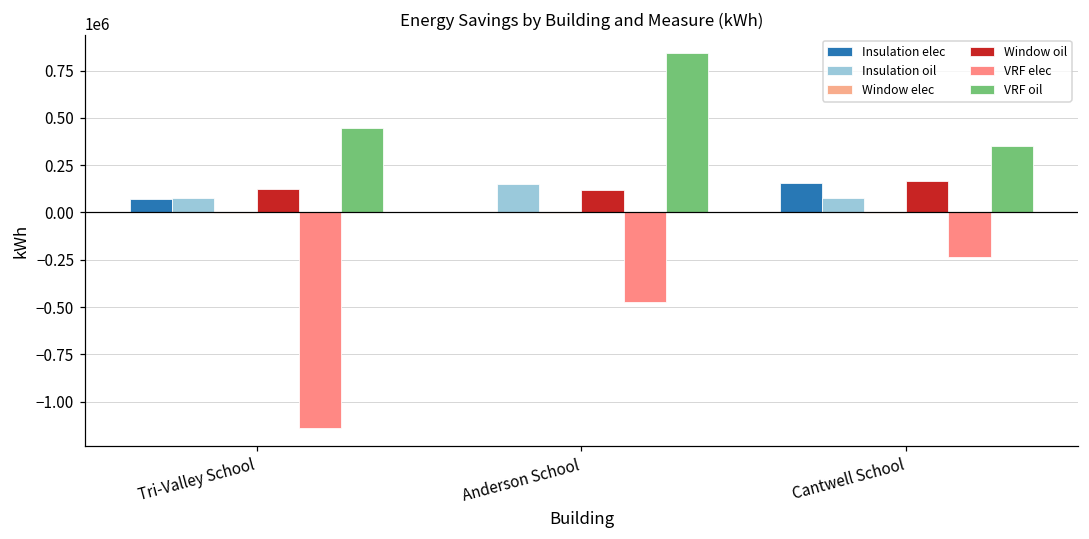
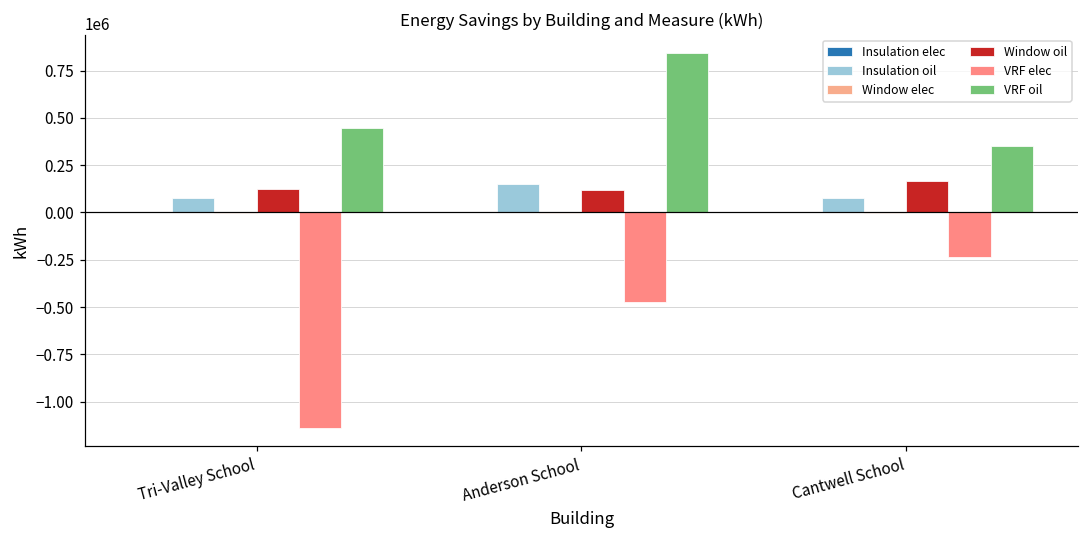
Insulation elec, Tri-Valley School: 70000 -> 0
Insulation elec, Cantwell School: 150000 -> 0
